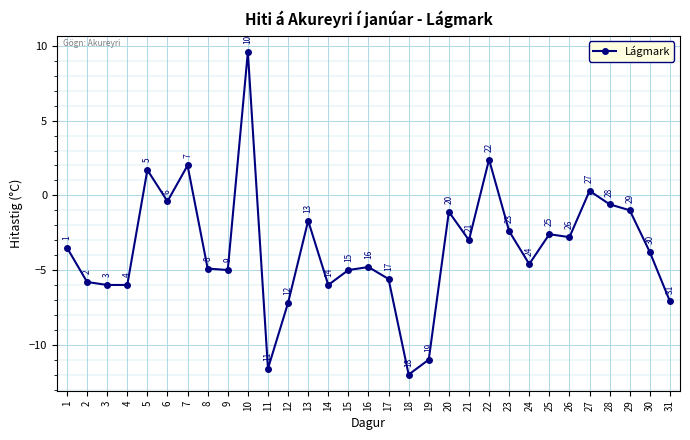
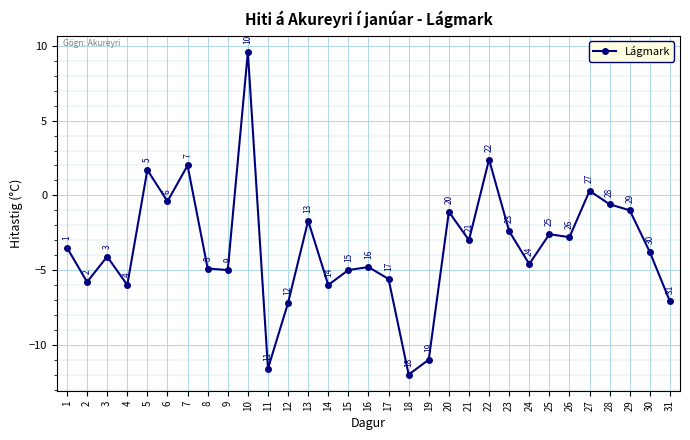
3: -6.0 -> -4.1
